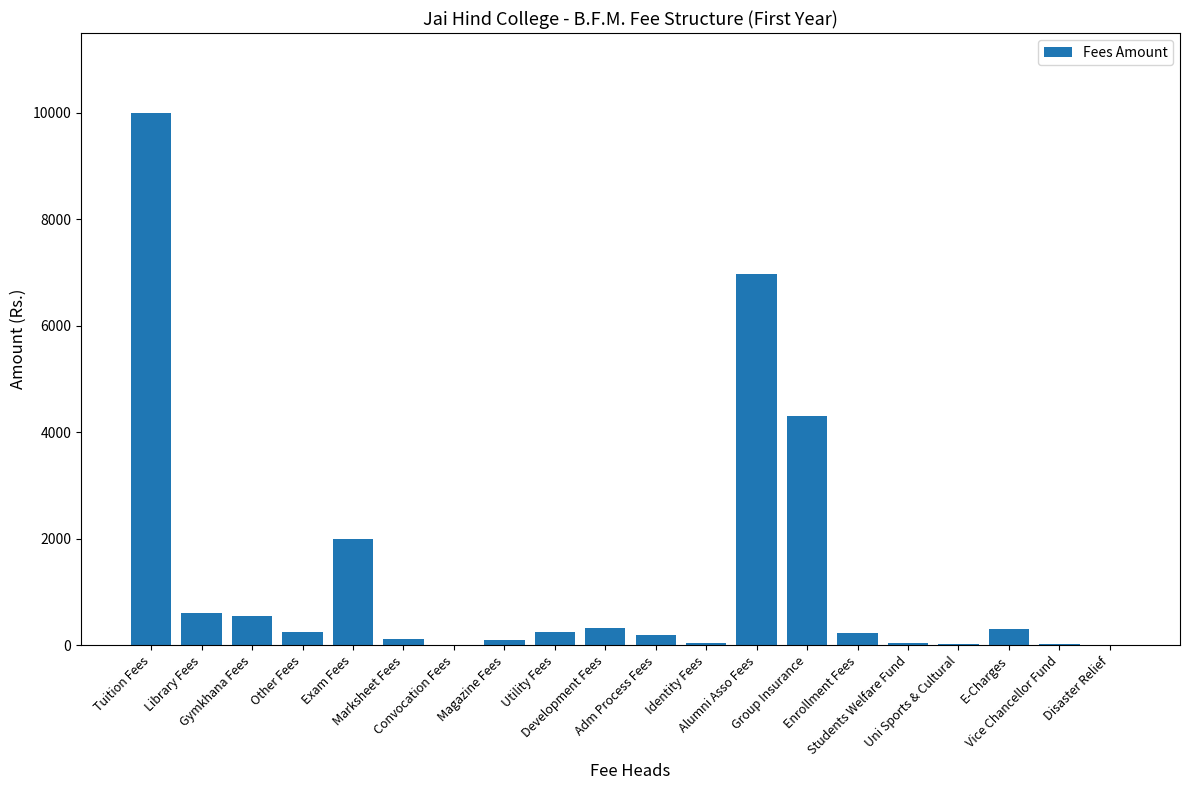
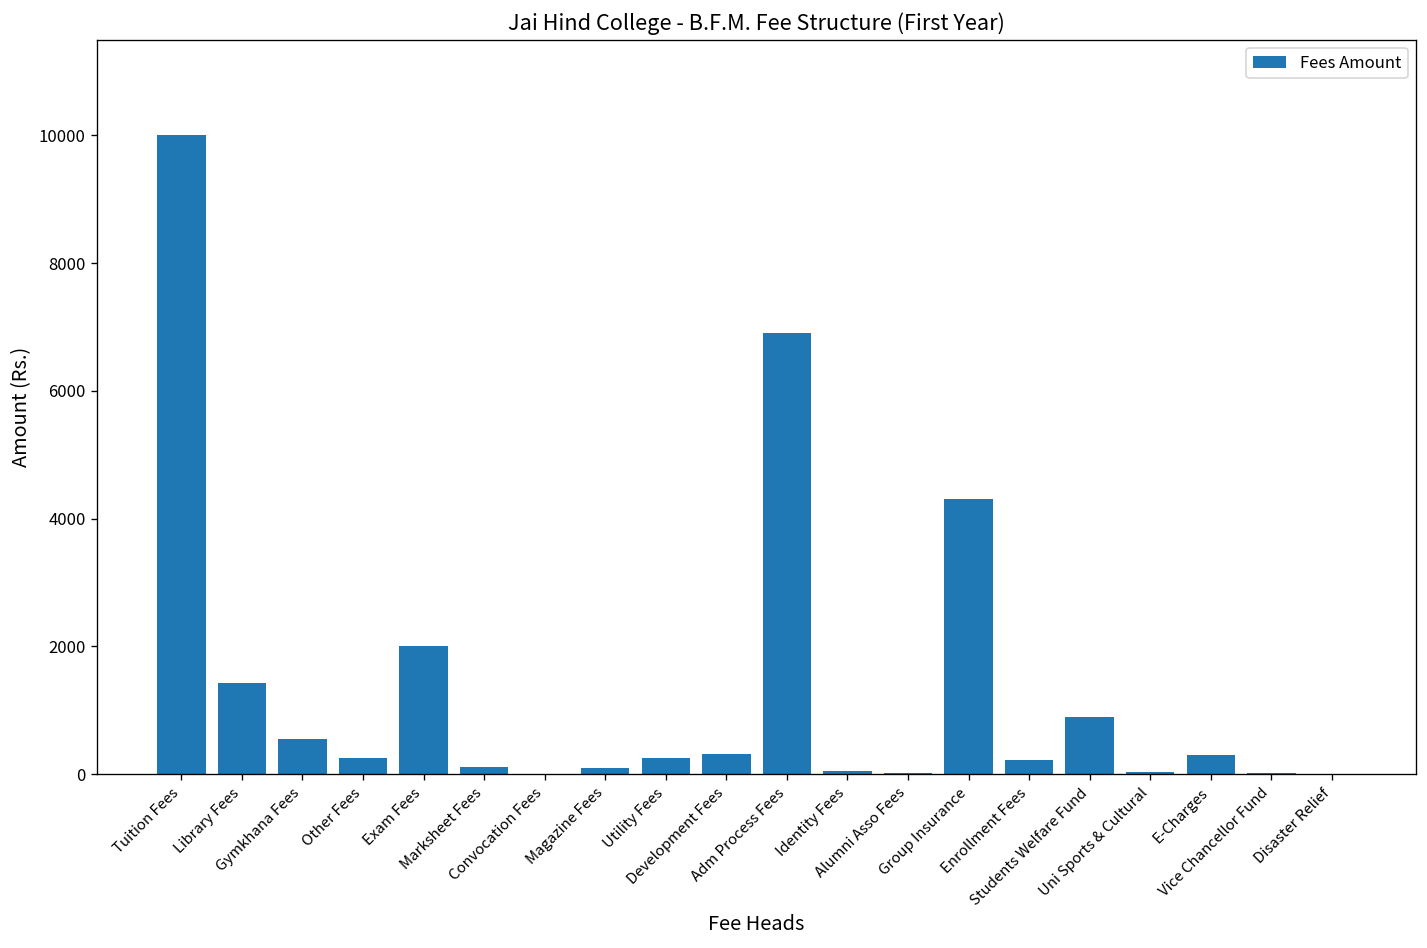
Library Fees: 600 -> 1400
Adm Process Fees: 200 -> 6900
Alumni Asso Fees: 7000 -> 0
Students Welfare Fund: 100 -> 900
